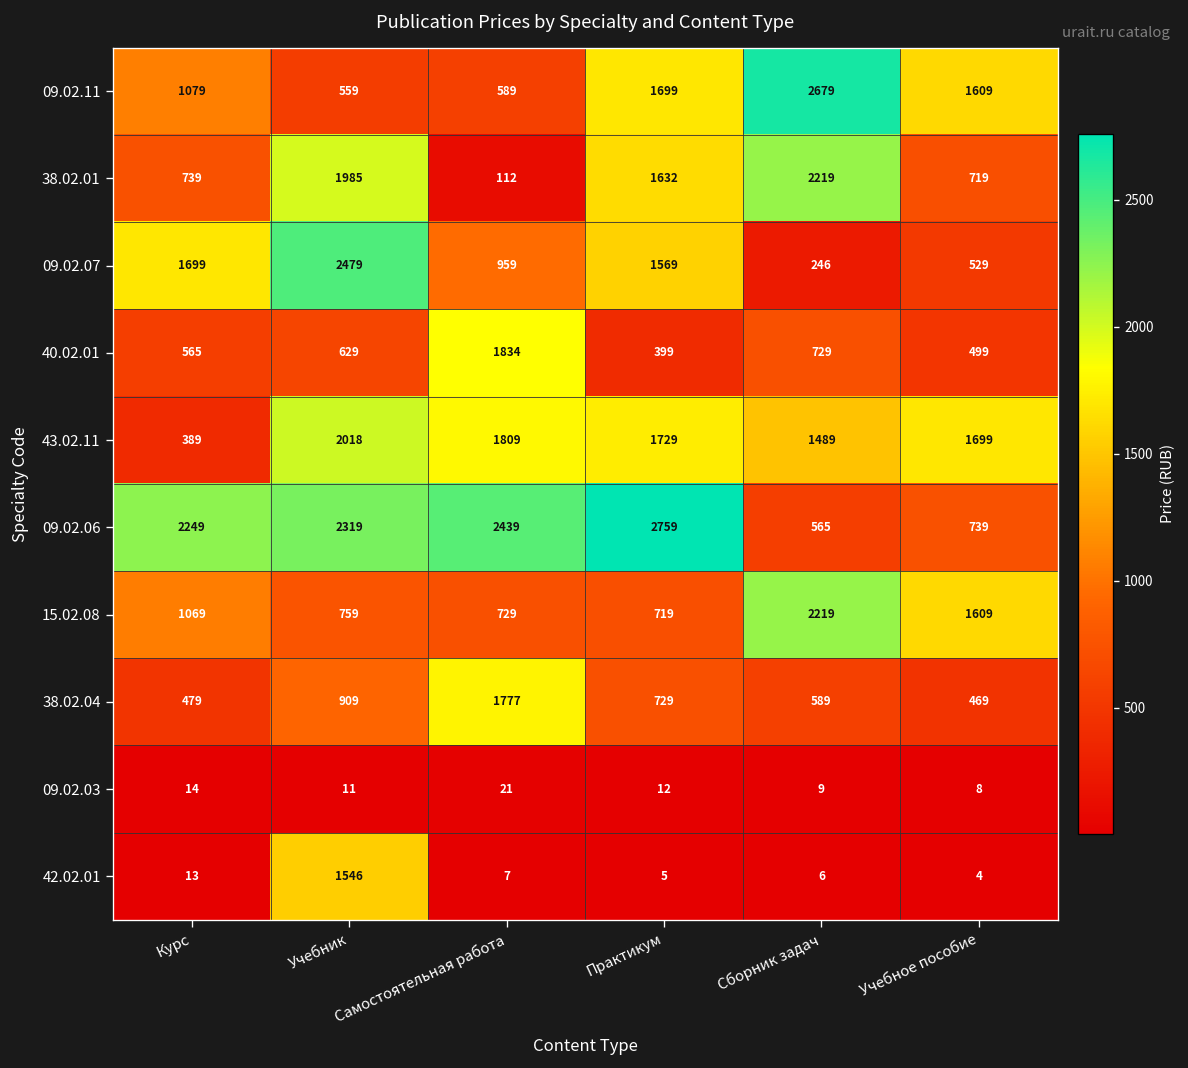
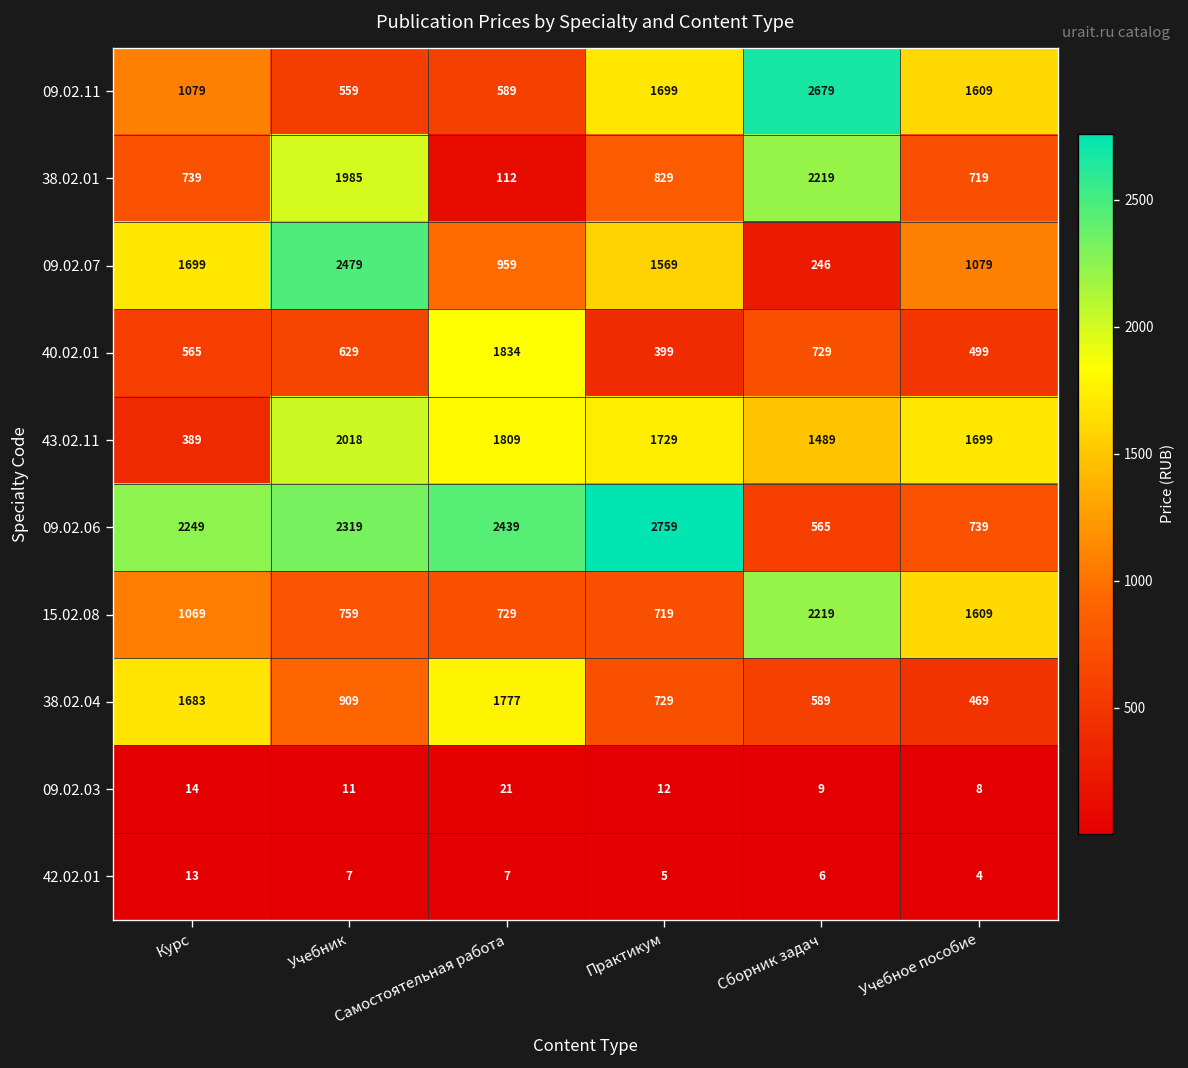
38.02.01, Практикум: 1632 -> 829
09.02.07, Учебное пособие: 529 -> 1079
38.02.04, Курс: 479 -> 1683
42.02.01, Учебник: 1546 -> 7
